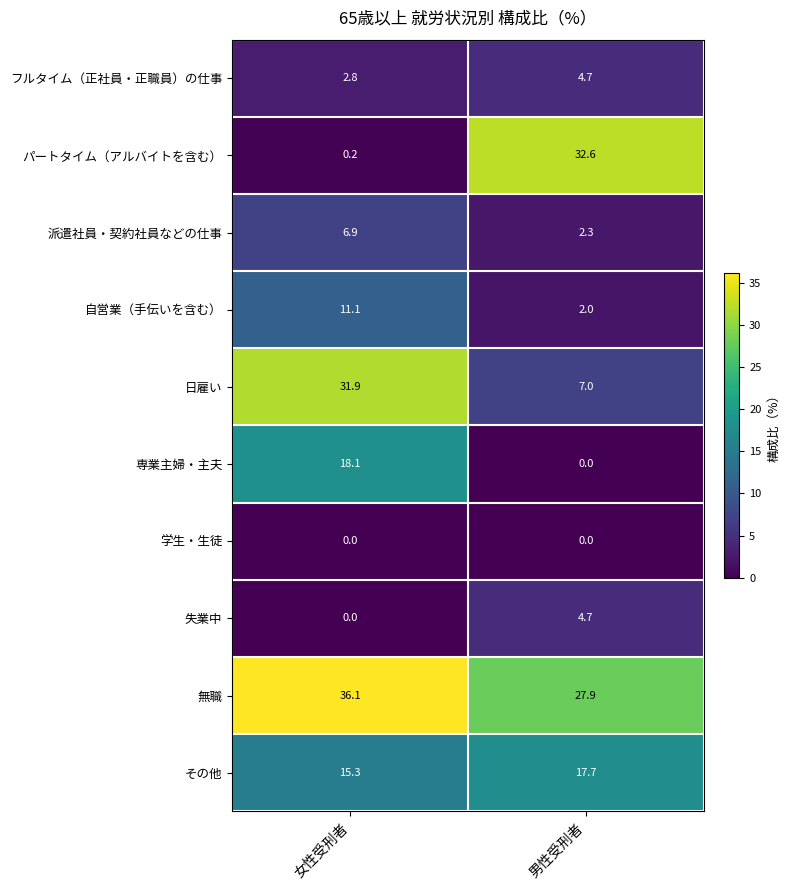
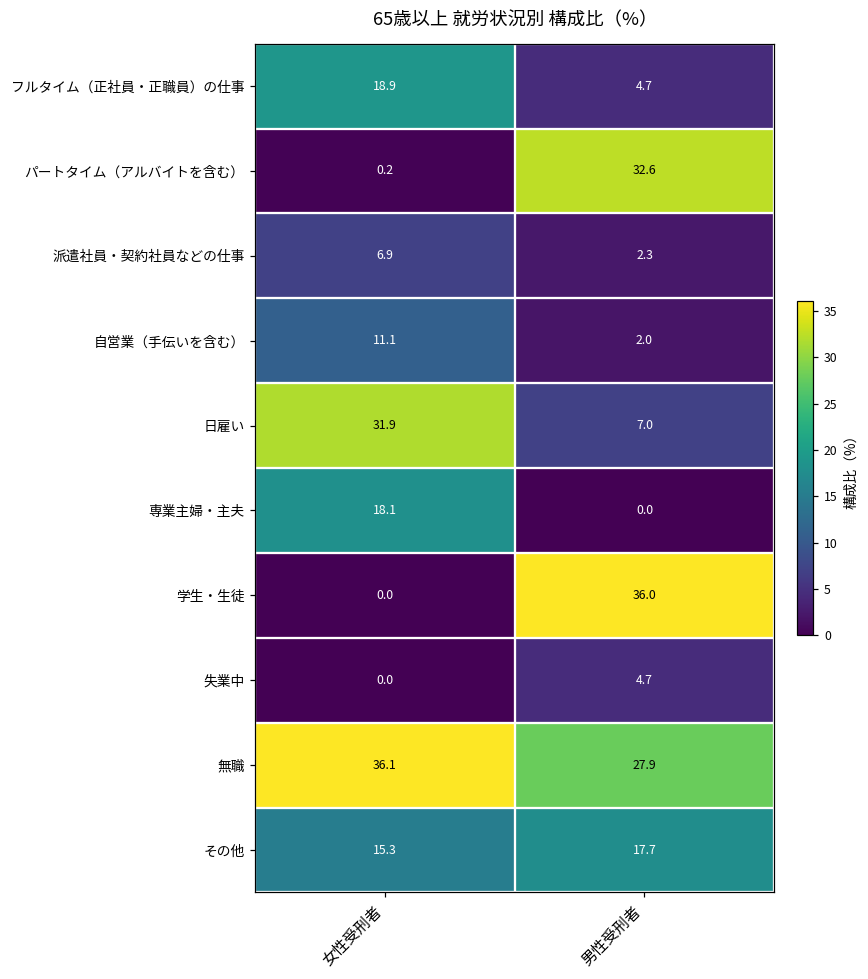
フルタイム（正社員・正職員）の仕事, 女性受刑者: 2.8 -> 18.9
学生・生徒, 男性受刑者: 0.0 -> 36.0
